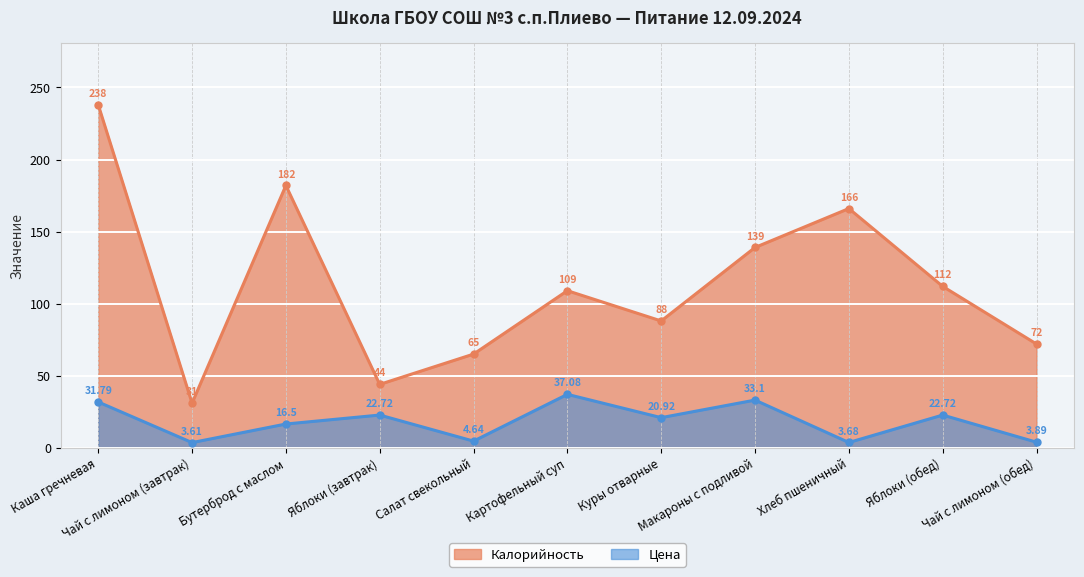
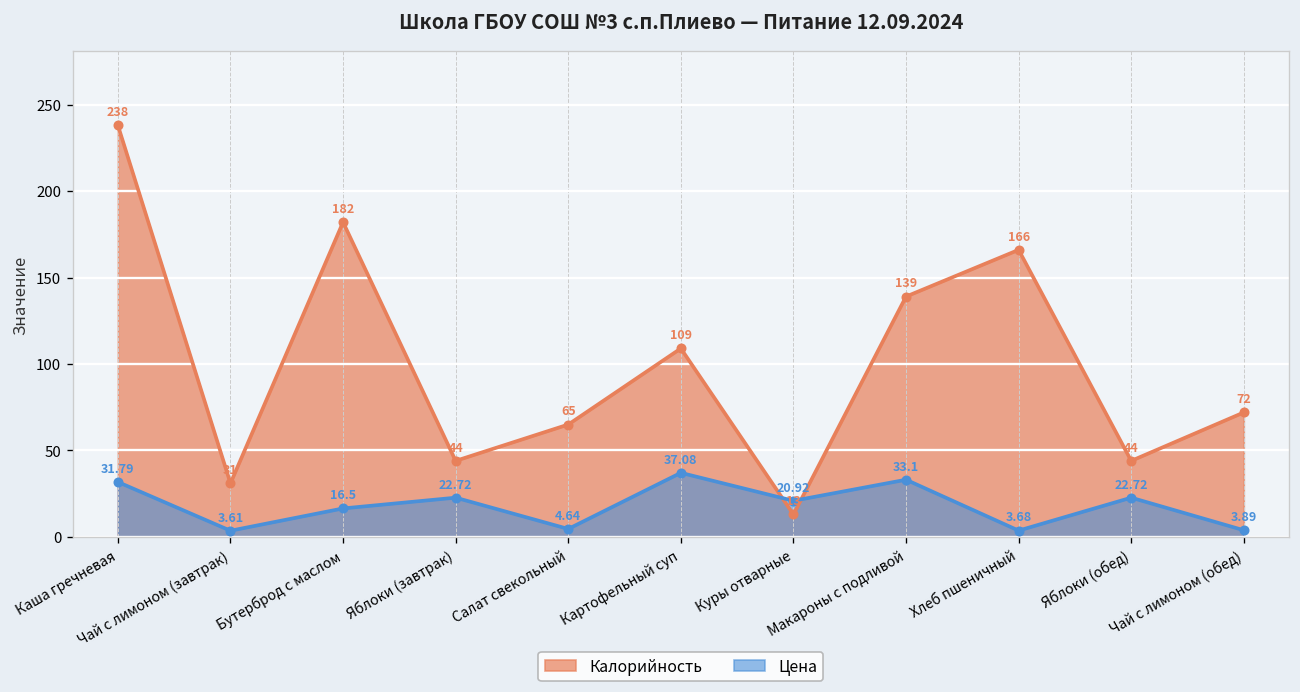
Калорийность, Куры отварные: 88 -> 13
Калорийность, Яблоки (обед): 112 -> 44
